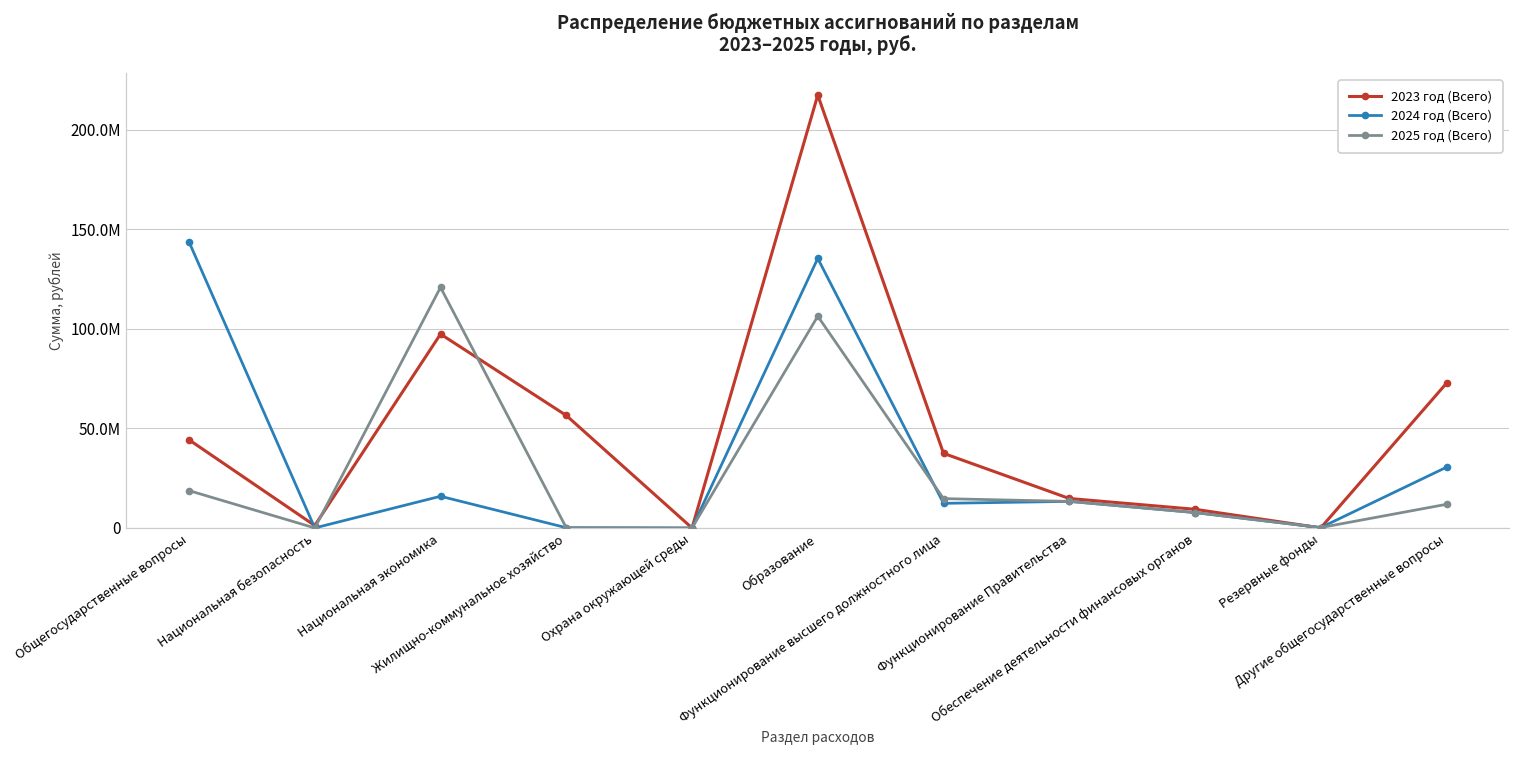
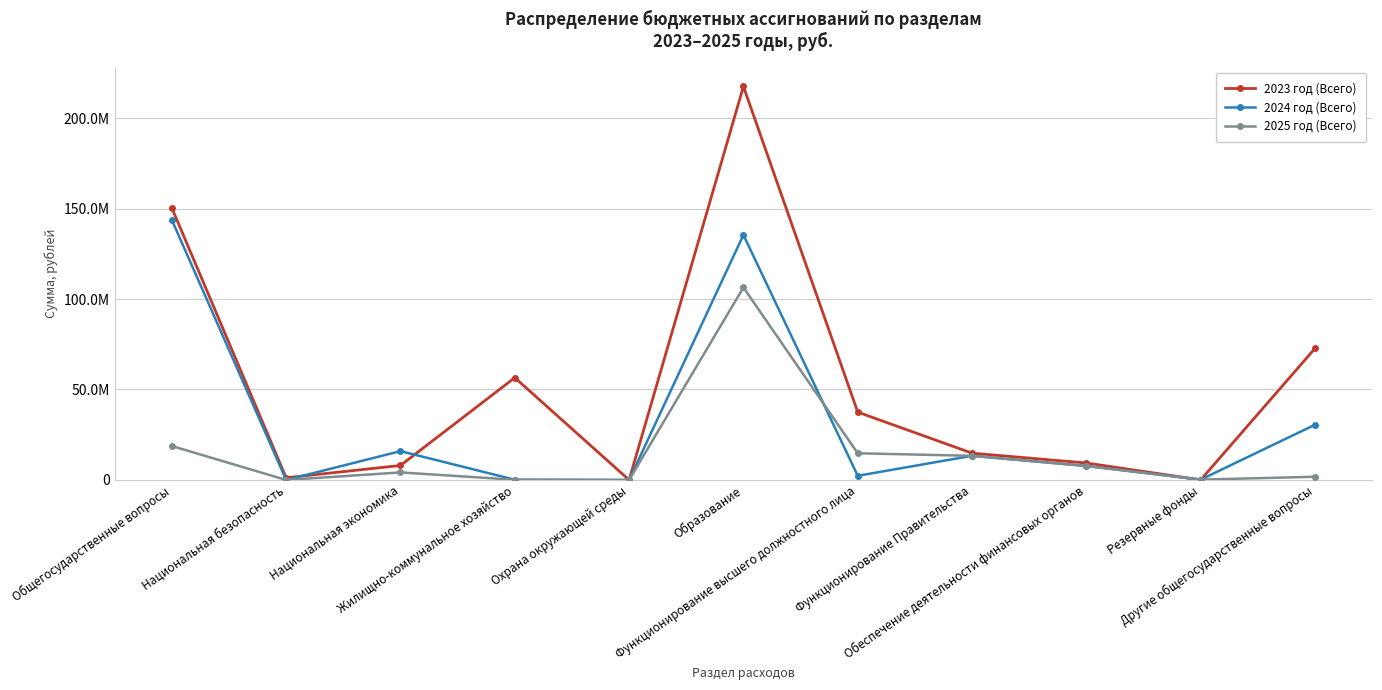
2023 год (Всего), Общегосударственные вопросы: 44М -> 150М
2023 год (Всего), Национальная экономика: 97М -> 8М
2025 год (Всего), Национальная экономика: 121М -> 4М
2024 год (Всего), Функционирование высшего должностного лица: 12М -> 2М
2025 год (Всего), Другие общегосударственные вопросы: 12М -> 2М
